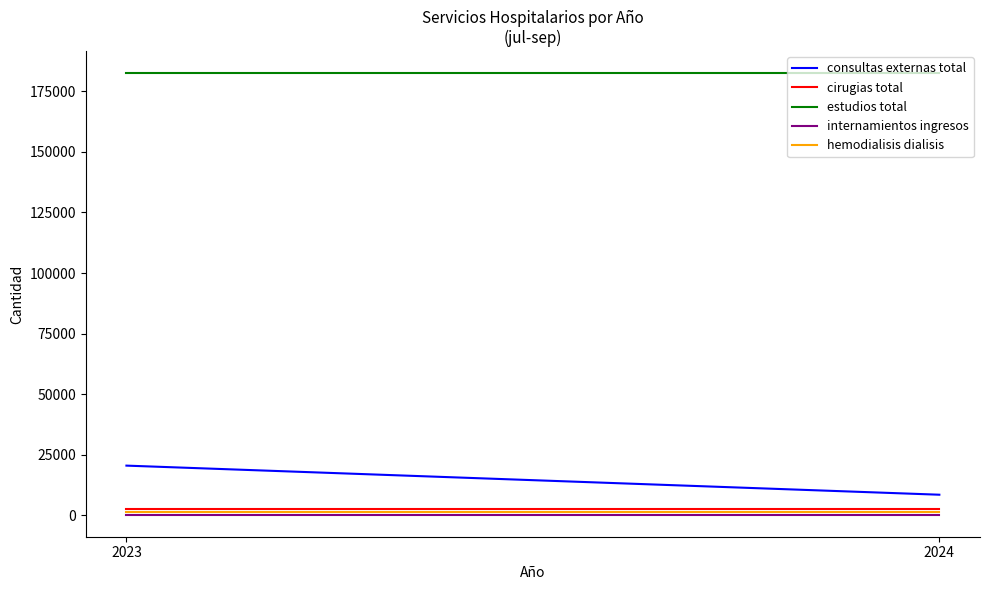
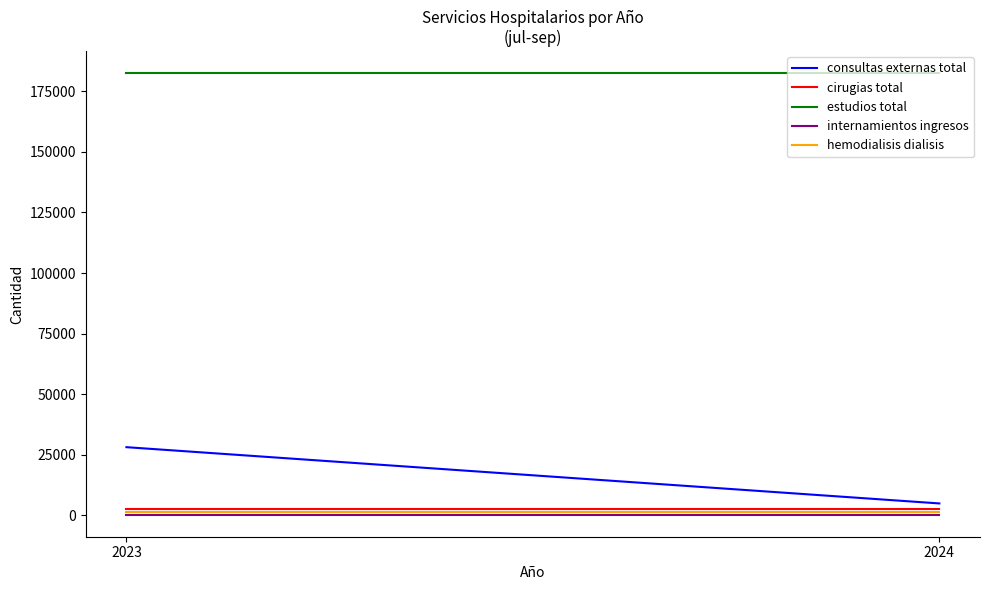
consultas externas total, 2023: 21000 -> 28000
consultas externas total, 2024: 9000 -> 5000
